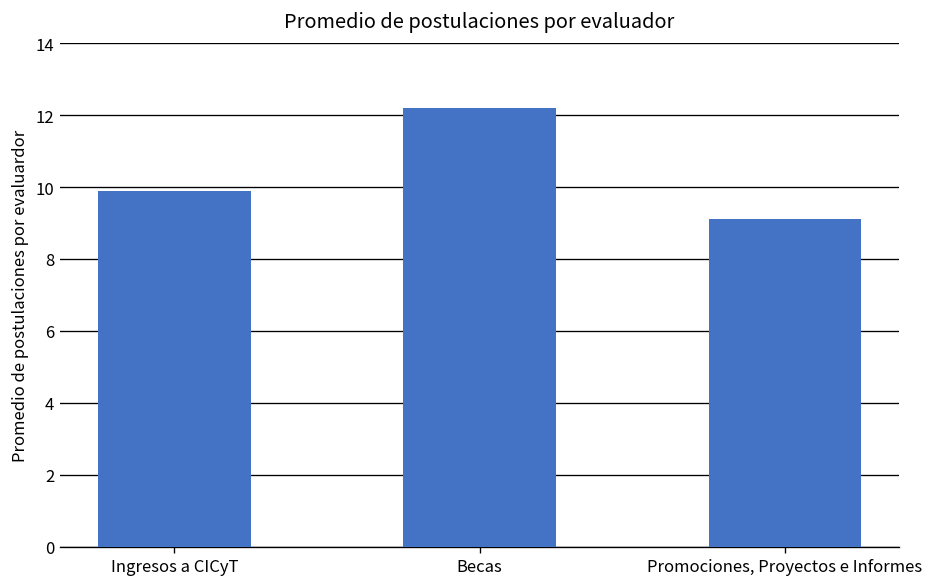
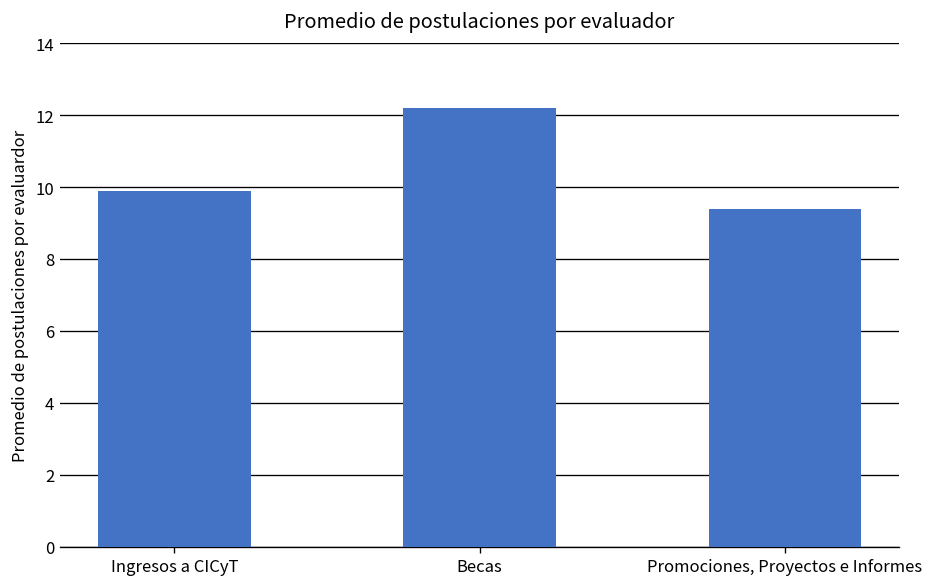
Promociones, Proyectos e Informes: 9.1 -> 9.4
